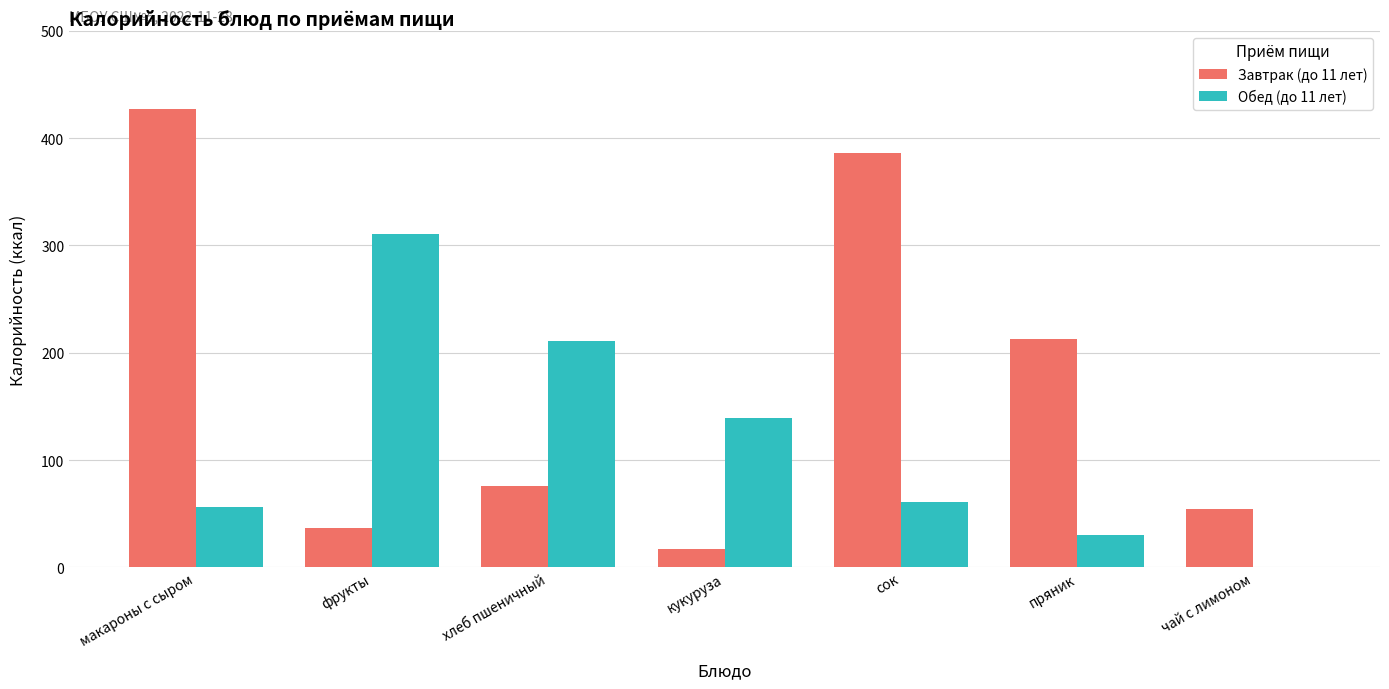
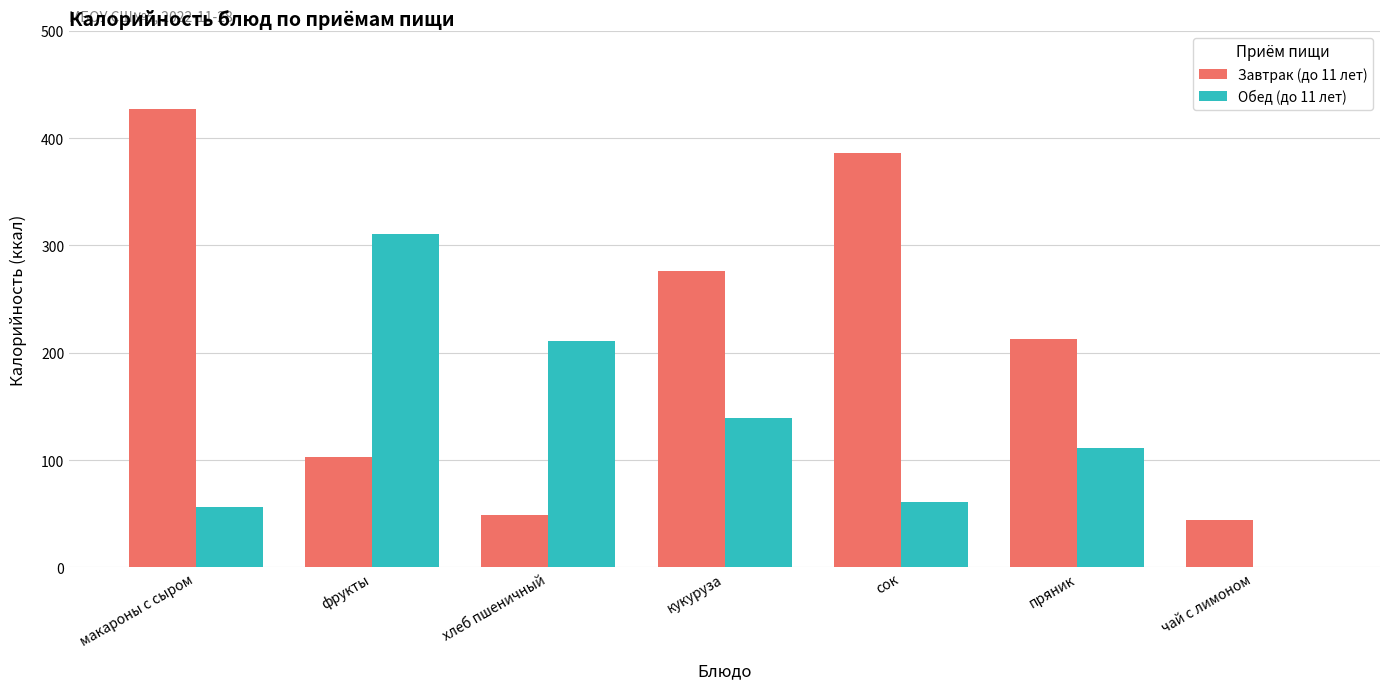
Завтрак (до 11 лет), фрукты: 37 -> 103
Завтрак (до 11 лет), хлеб пшеничный: 76 -> 49
Завтрак (до 11 лет), кукуруза: 17 -> 276
Обед (до 11 лет), пряник: 30 -> 111
Завтрак (до 11 лет), чай с лимоном: 54 -> 44
